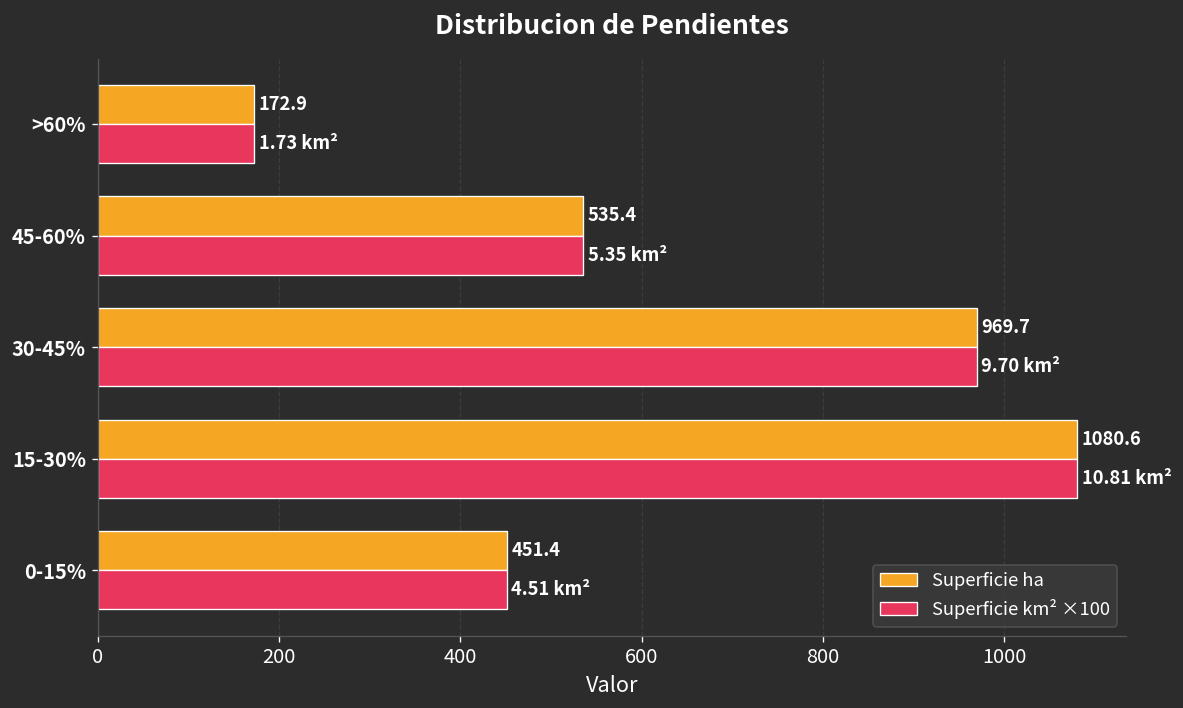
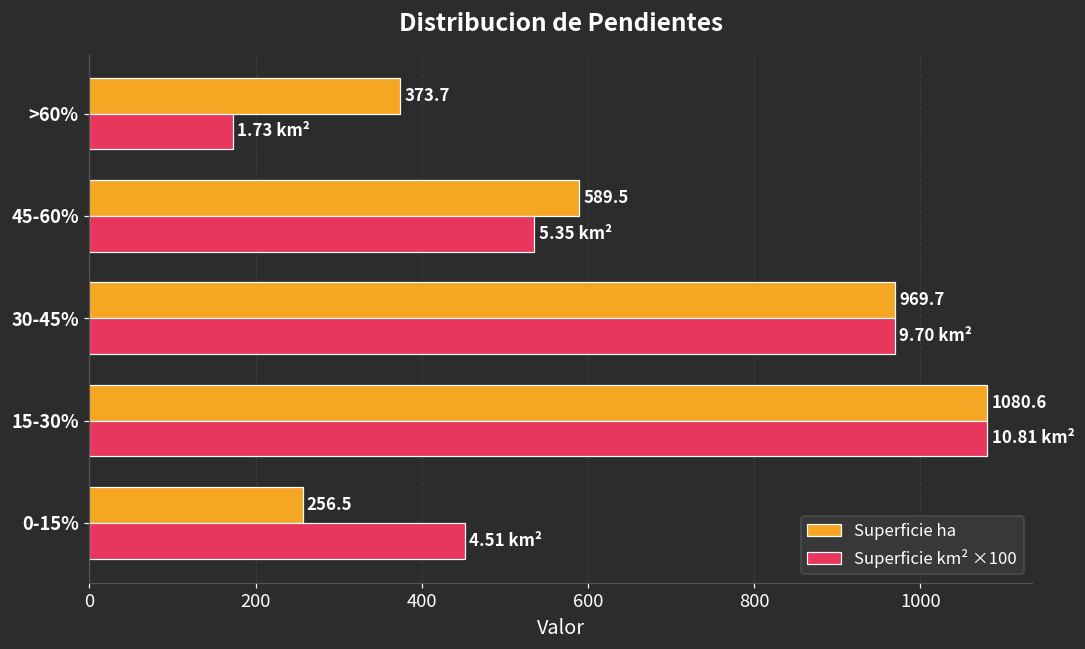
Superficie ha, >60%: 172.9 -> 373.7
Superficie ha, 45-60%: 535.4 -> 589.5
Superficie ha, 0-15%: 451.4 -> 256.5
